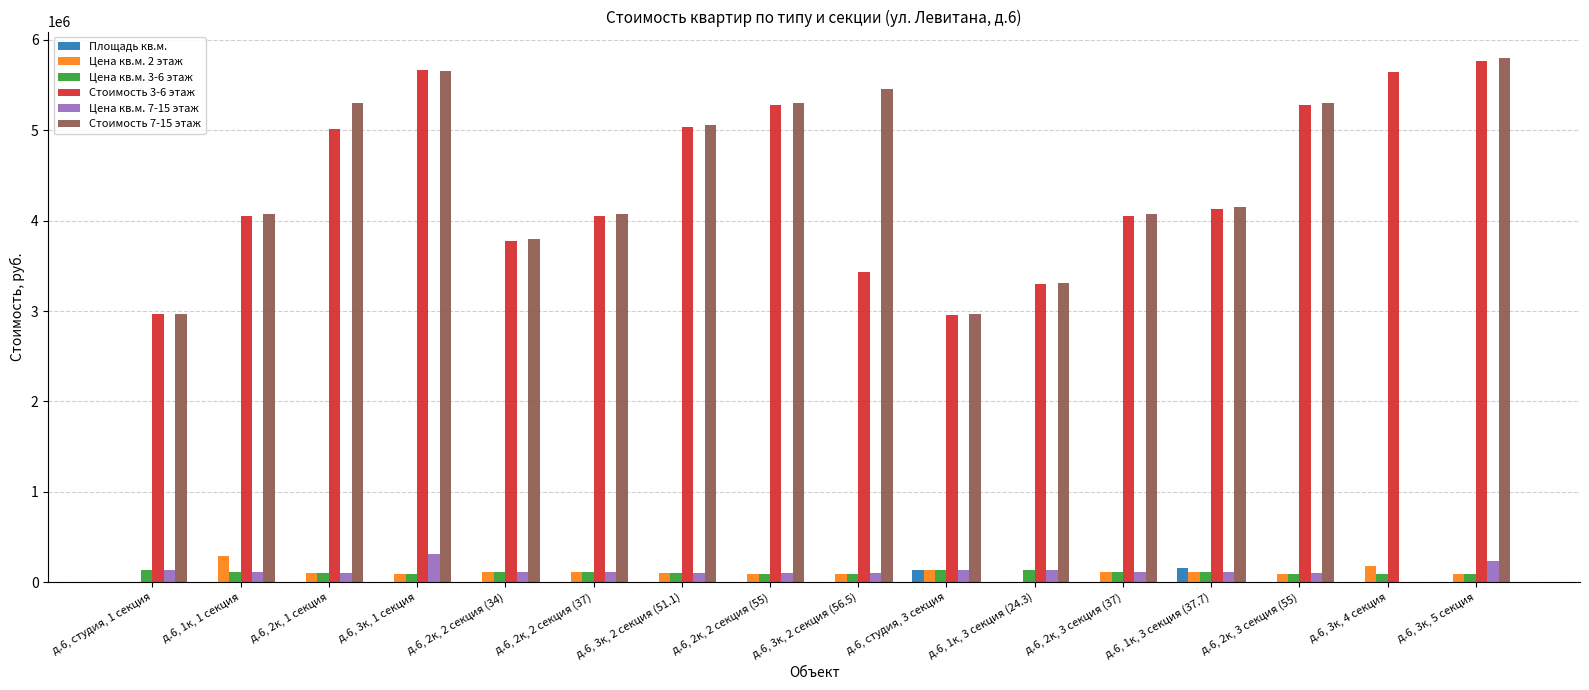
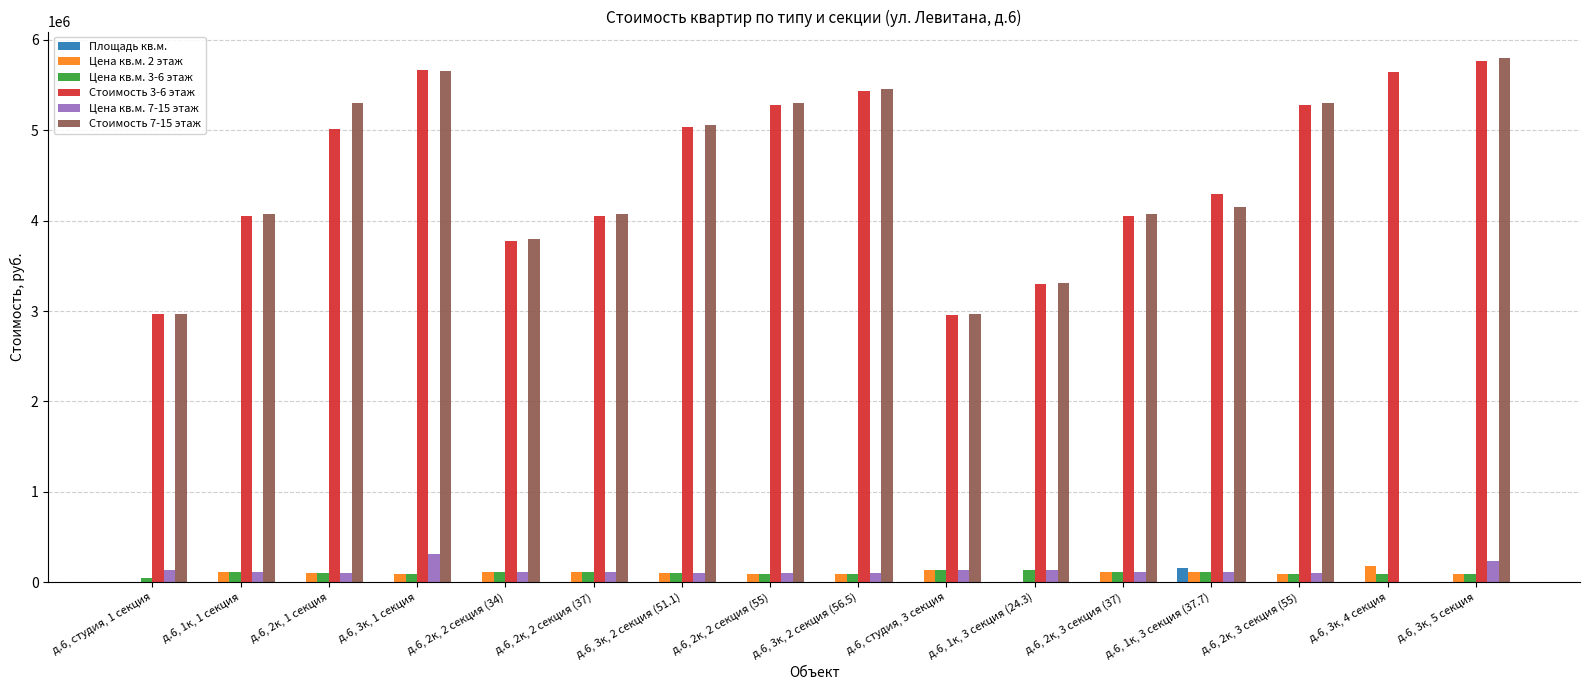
Цена кв.м. 3-6 этаж, д.6, студия, 1 секция: 100000 -> 0
Цена кв.м. 2 этаж, д.6, 1к, 1 секция: 300000 -> 100000
Стоимость 3-6 этаж, д.6, 3к, 2 секция (56.5): 3400000 -> 5400000
Площадь кв.м., д.6, студия, 3 секция: 100000 -> 0
Стоимость 3-6 этаж, д.6, 1к, 3 секция (37.7): 4100000 -> 4300000
